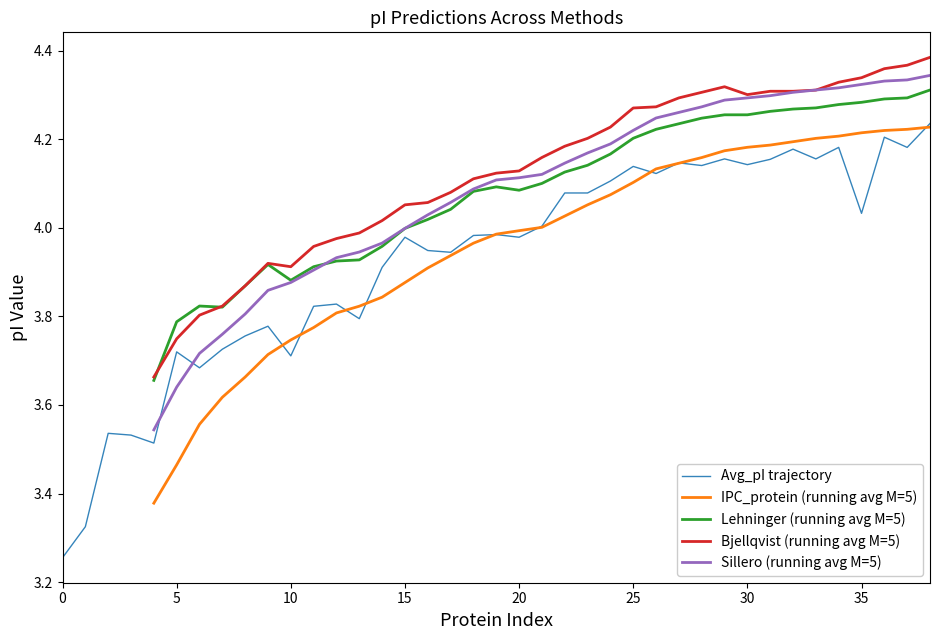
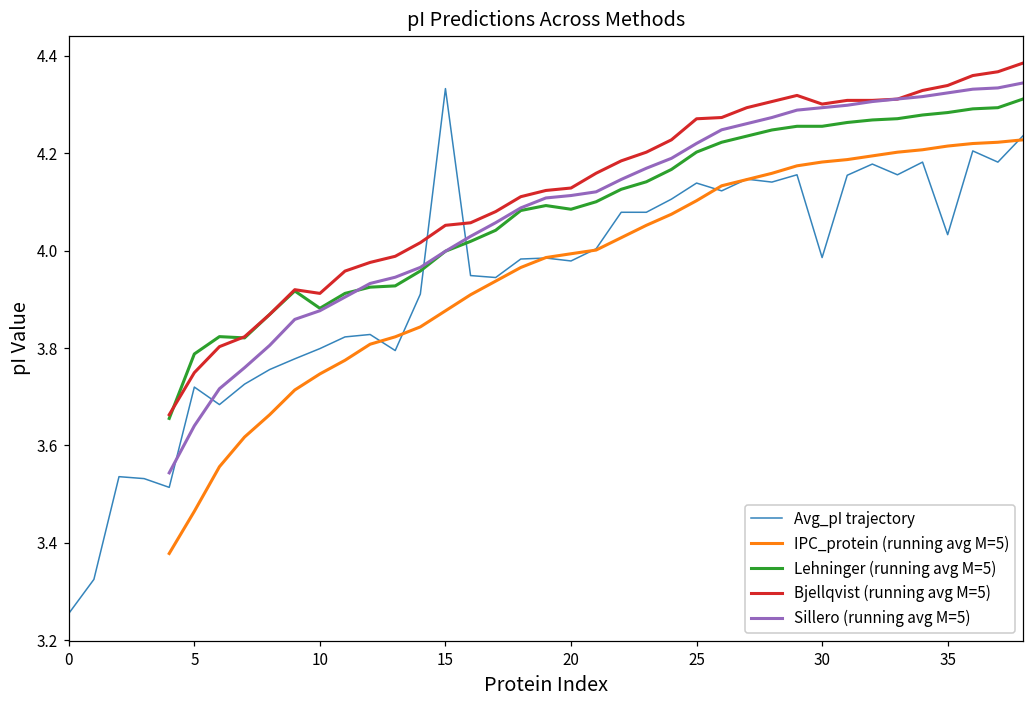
Avg_pI trajectory, 10: 3.71 -> 3.80
Avg_pI trajectory, 15: 3.98 -> 4.33
Avg_pI trajectory, 30: 4.14 -> 3.99
